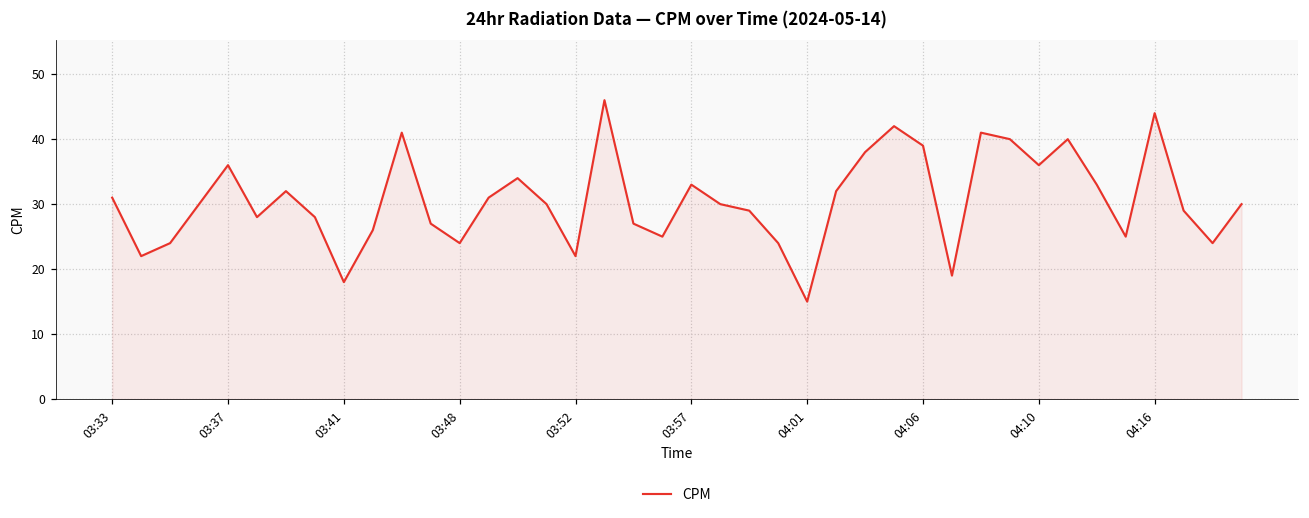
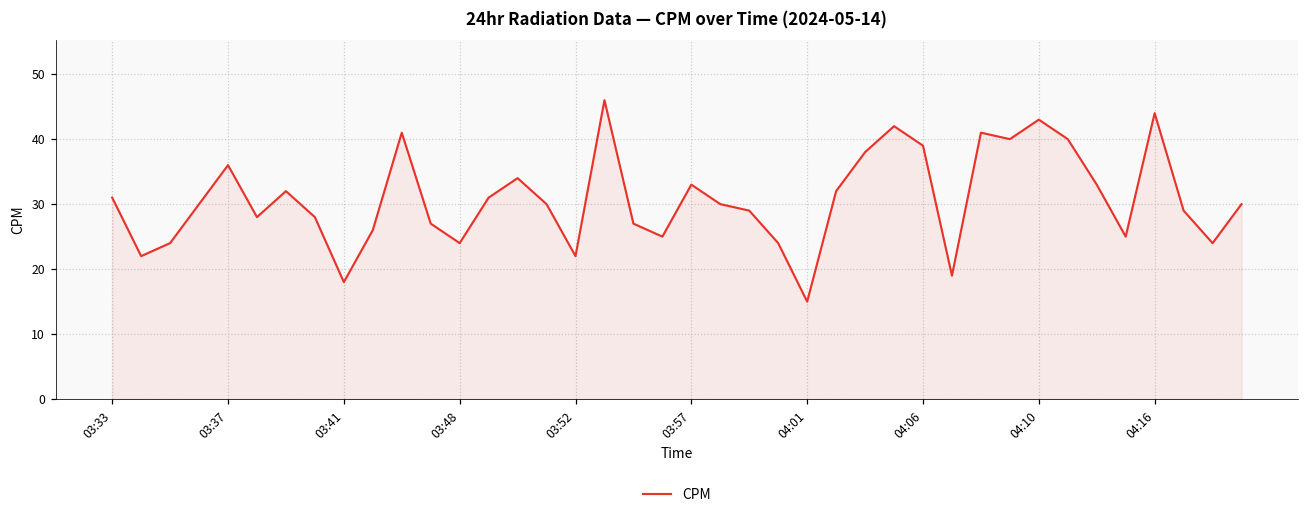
04:10: 36 -> 43
